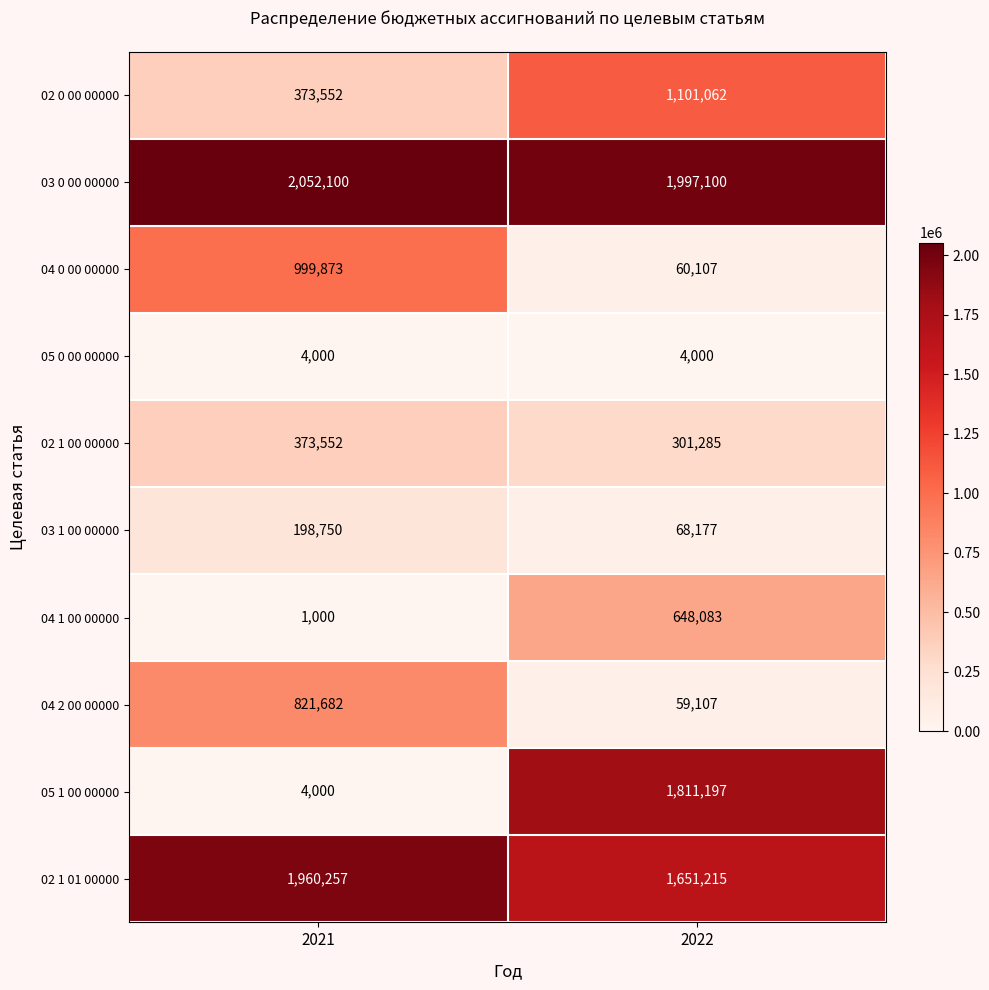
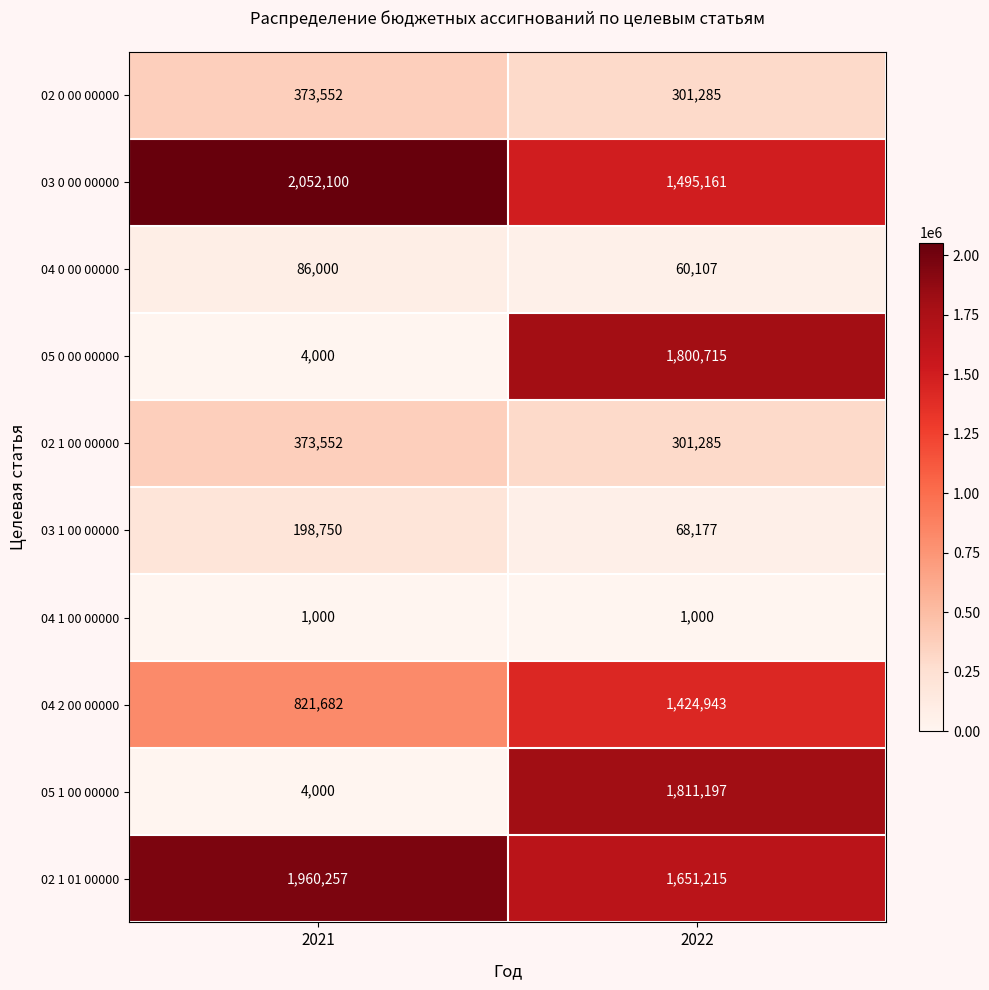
02 0 00 00000, 2022: 1,101,062 -> 301,285
03 0 00 00000, 2022: 1,997,100 -> 1,495,161
04 0 00 00000, 2021: 999,873 -> 86,000
05 0 00 00000, 2022: 4,000 -> 1,800,715
04 1 00 00000, 2022: 648,083 -> 1,000
04 2 00 00000, 2022: 59,107 -> 1,424,943
